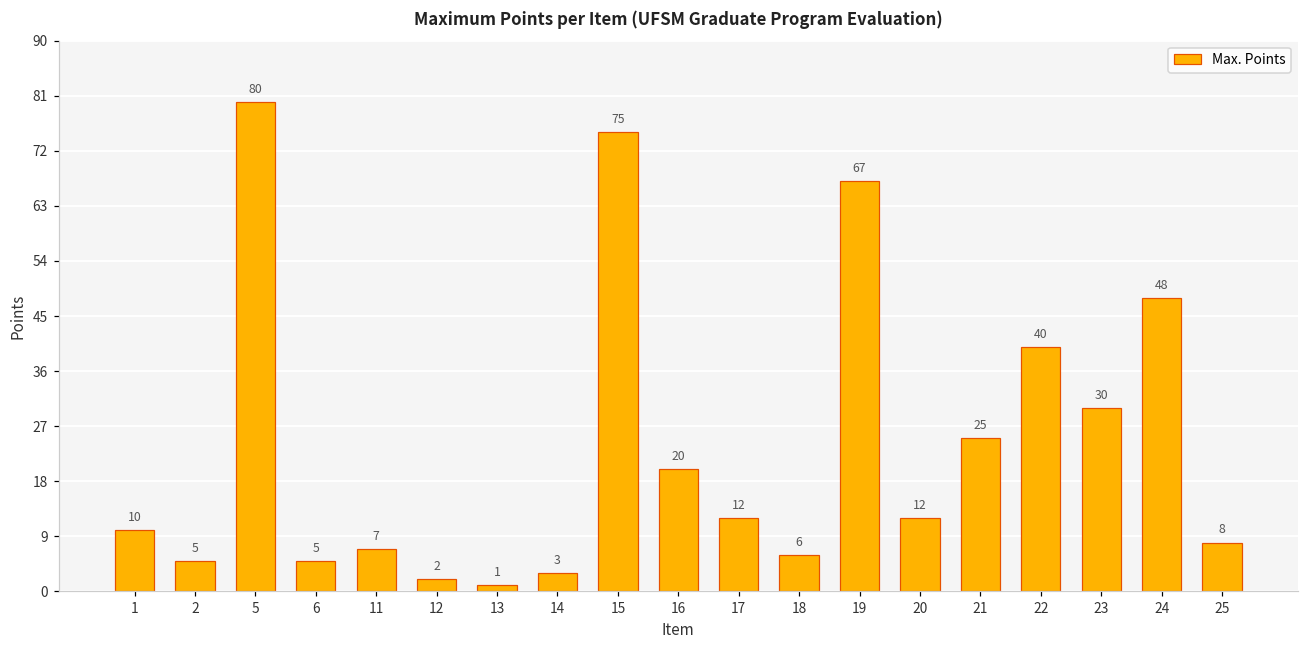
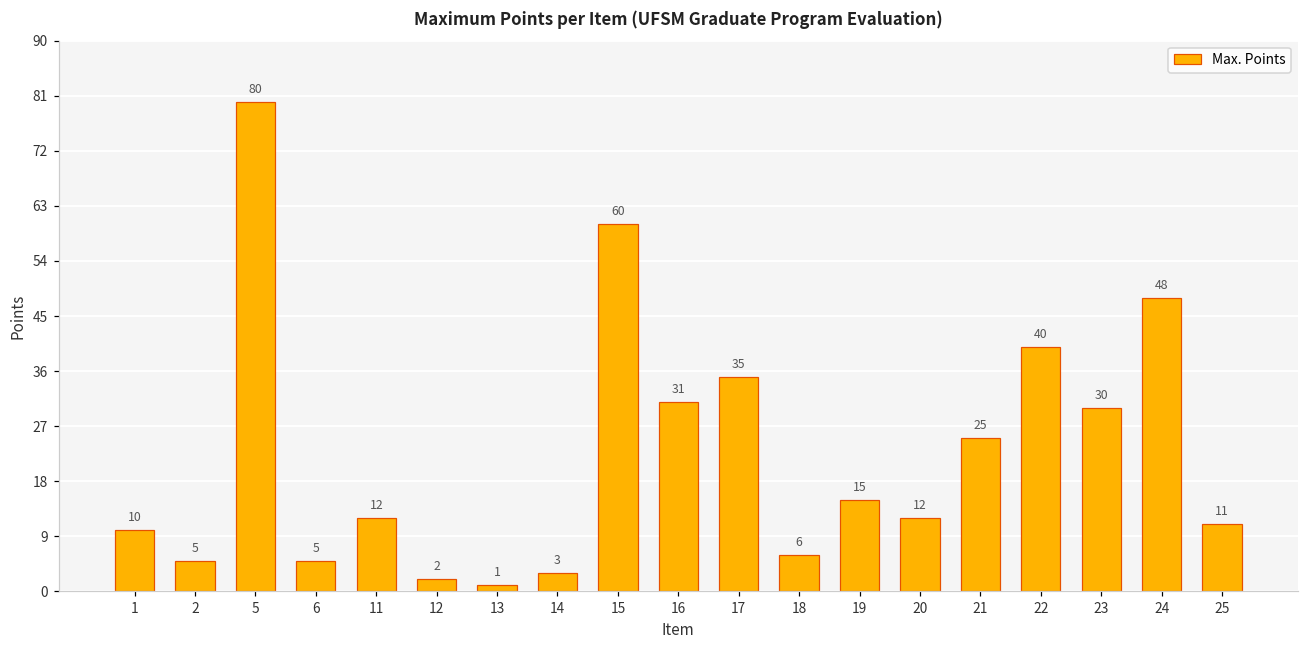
11: 7 -> 12
15: 75 -> 60
16: 20 -> 31
17: 12 -> 35
19: 67 -> 15
25: 8 -> 11
